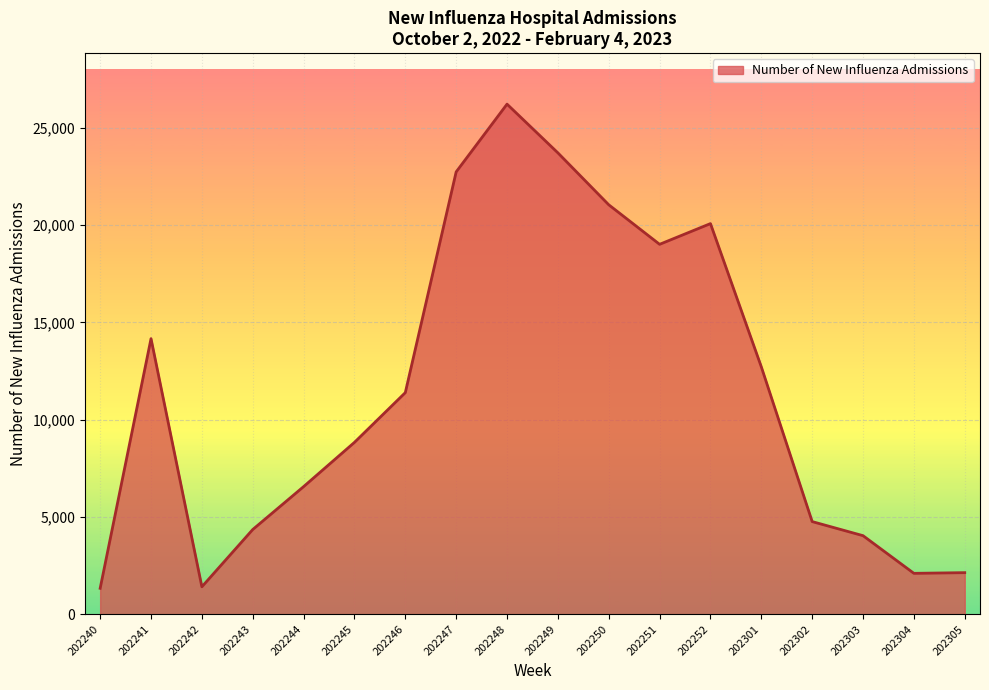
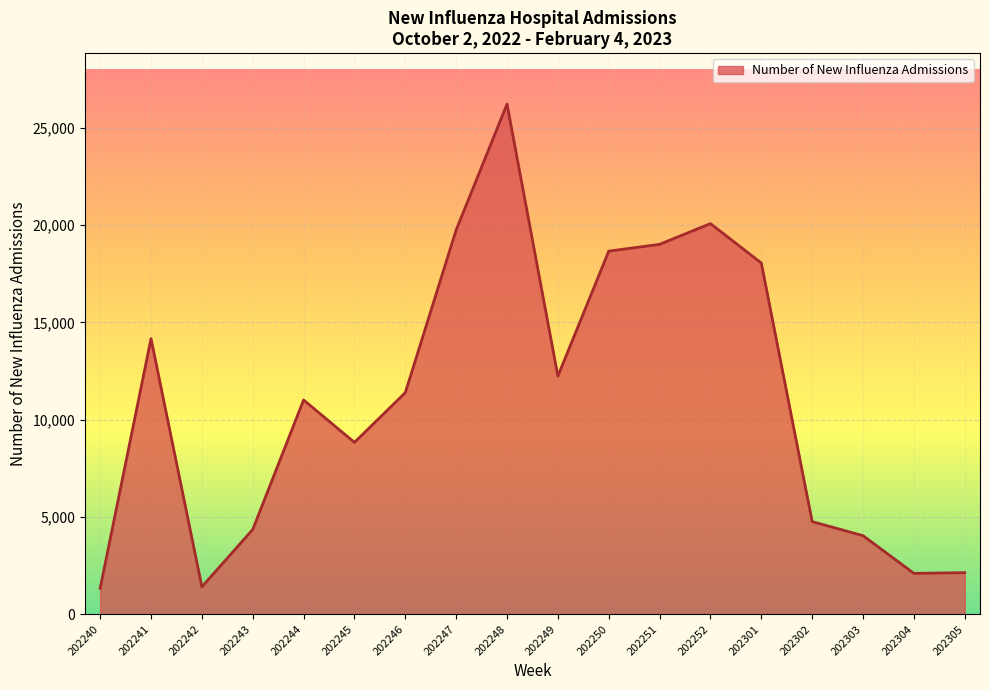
202244: 6,600 -> 11,000
202247: 22,700 -> 19,800
202249: 23,700 -> 12,200
202250: 21,000 -> 18,700
202301: 12,700 -> 18,100
